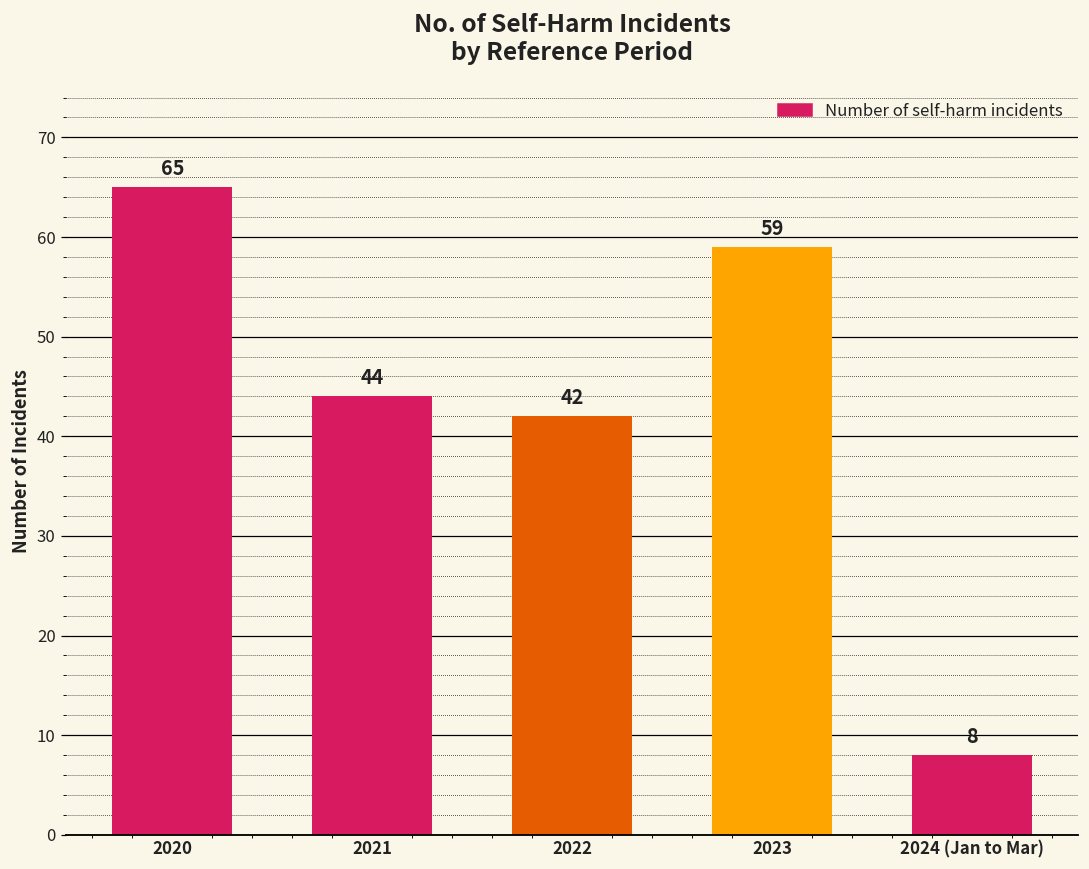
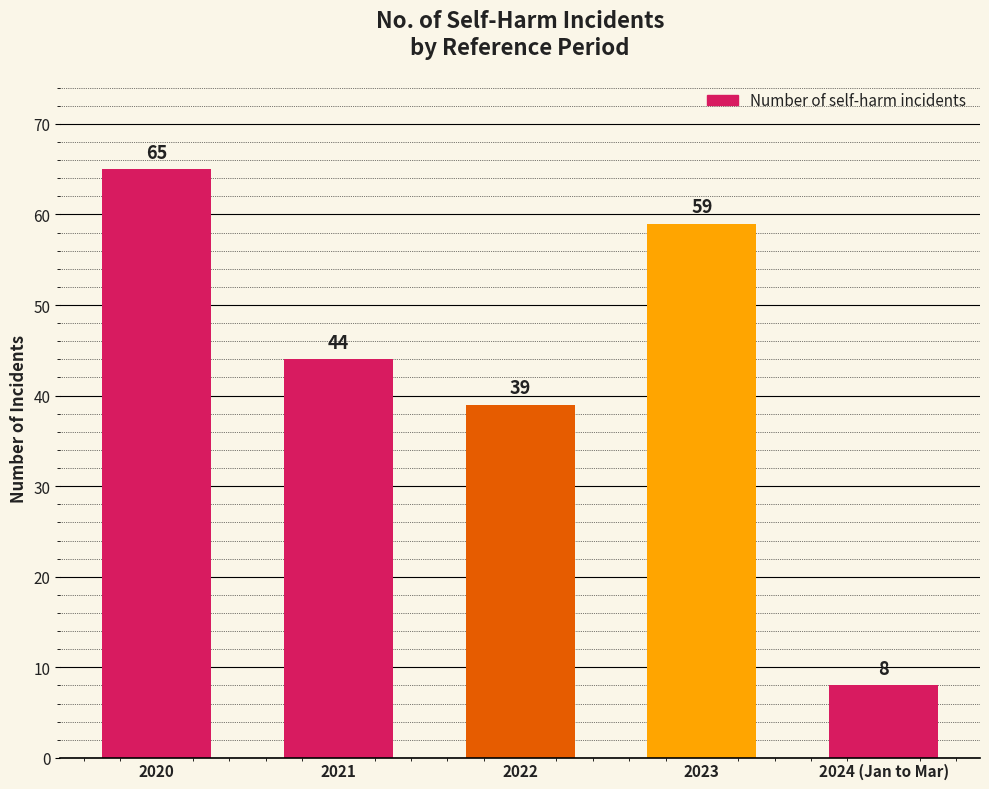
2022: 42 -> 39
